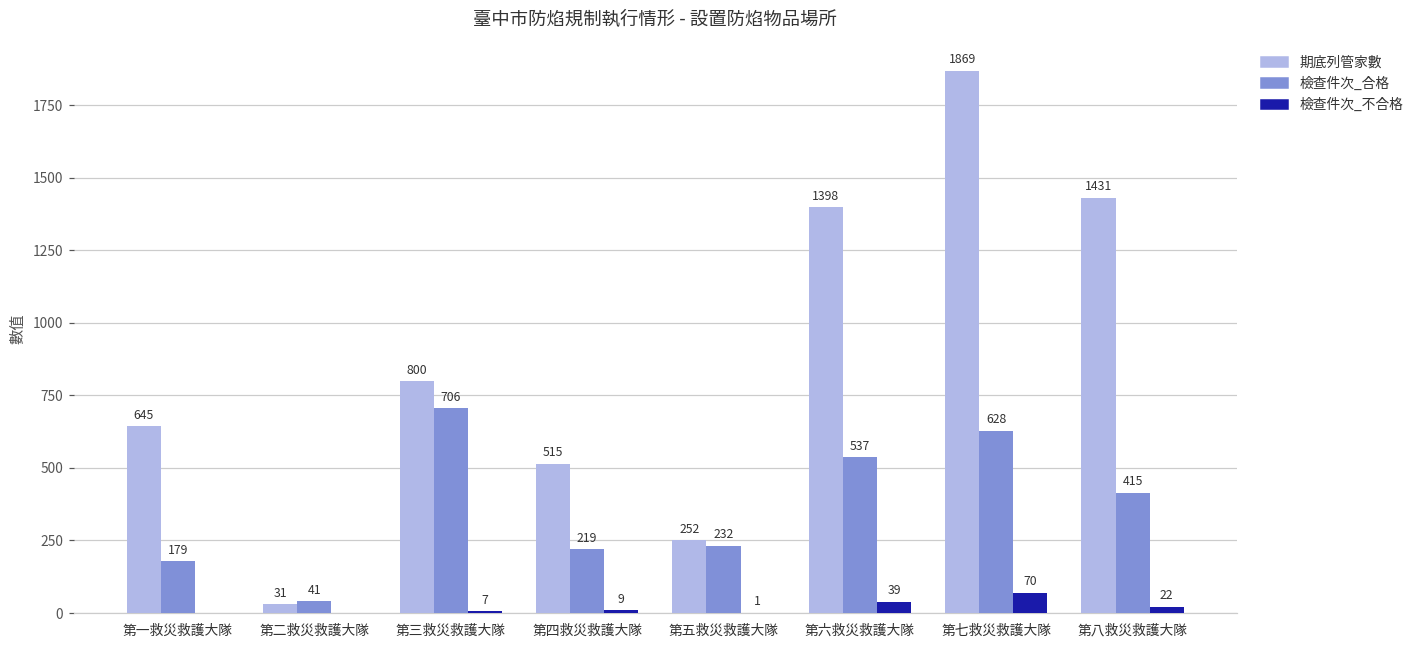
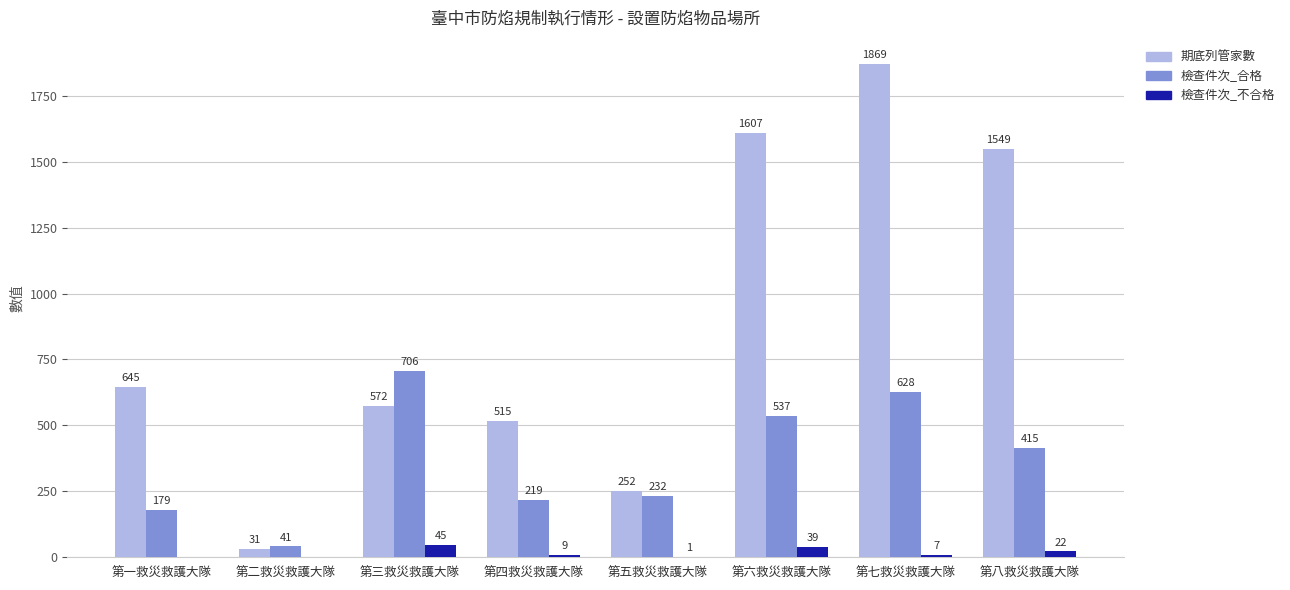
期底列管家數, 第三救災救護大隊: 800 -> 572
檢查件次_不合格, 第三救災救護大隊: 7 -> 45
期底列管家數, 第六救災救護大隊: 1398 -> 1607
檢查件次_不合格, 第七救災救護大隊: 70 -> 7
期底列管家數, 第八救災救護大隊: 1431 -> 1549
